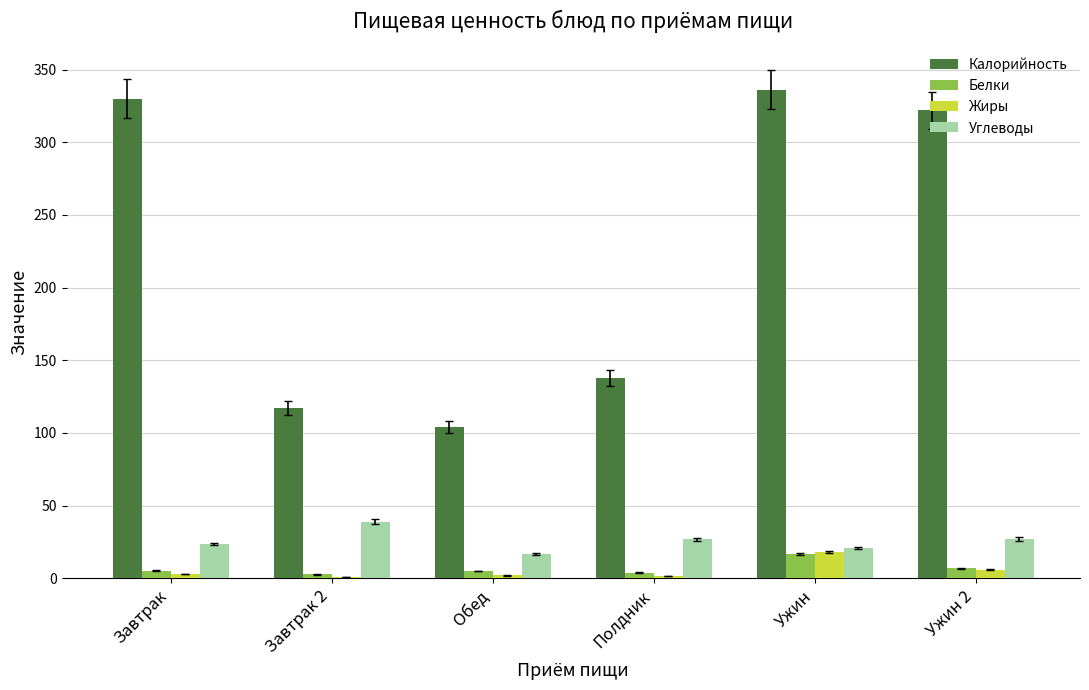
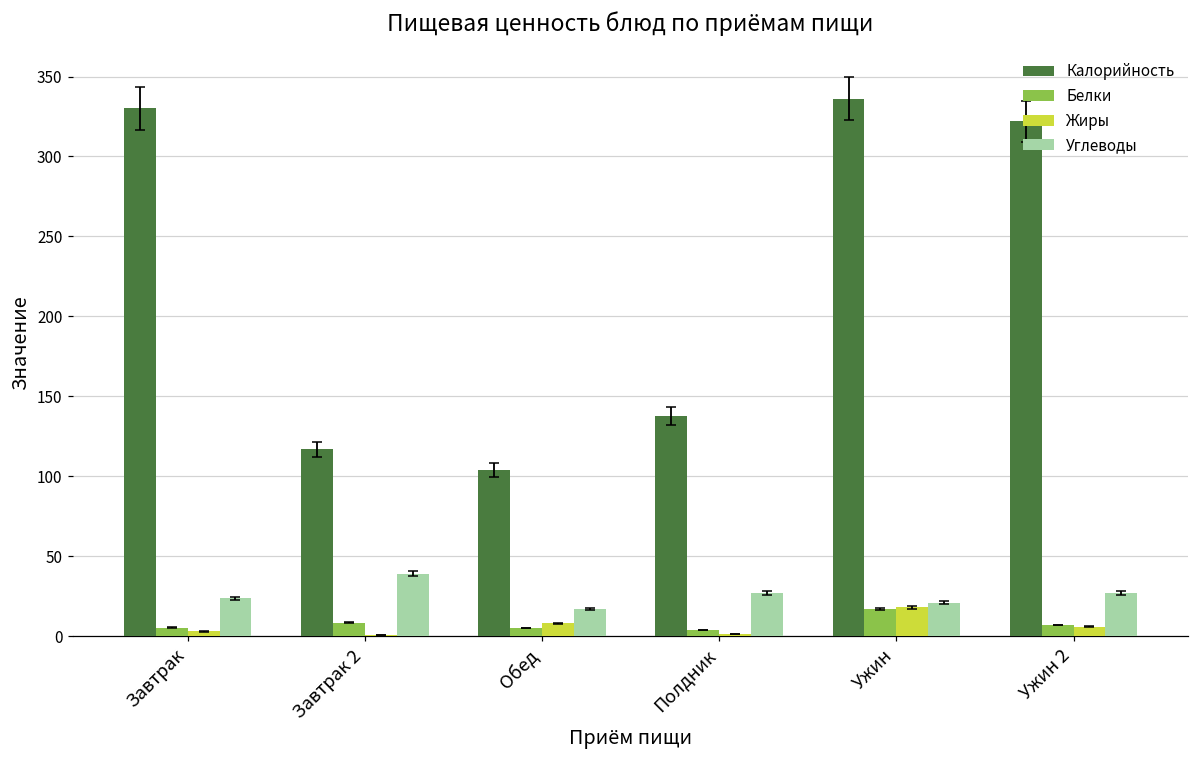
Белки, Завтрак 2: 3 -> 8
Жиры, Обед: 2 -> 8
